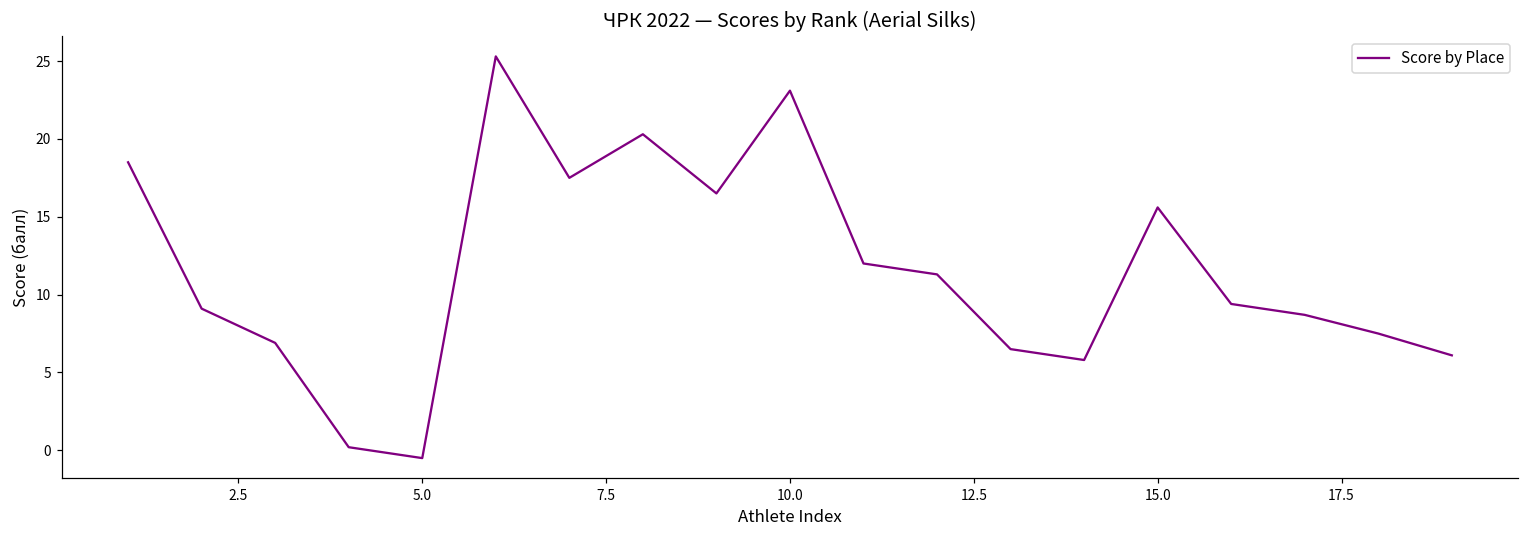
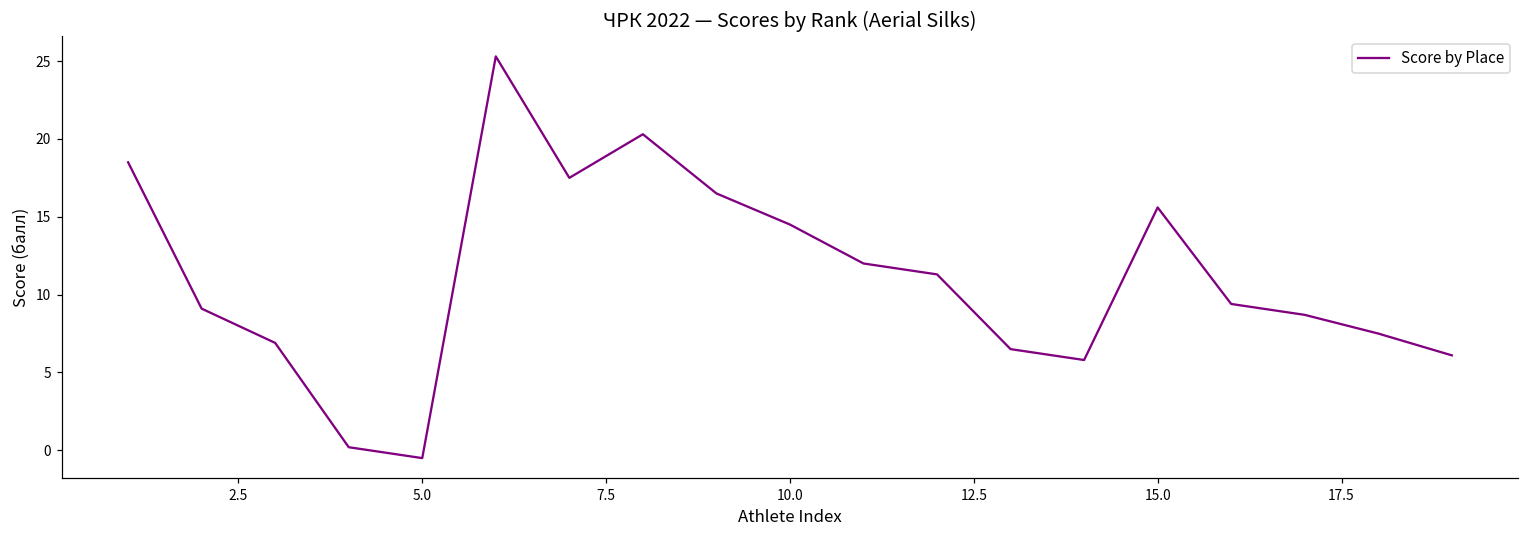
10.0: 23.1 -> 14.5
